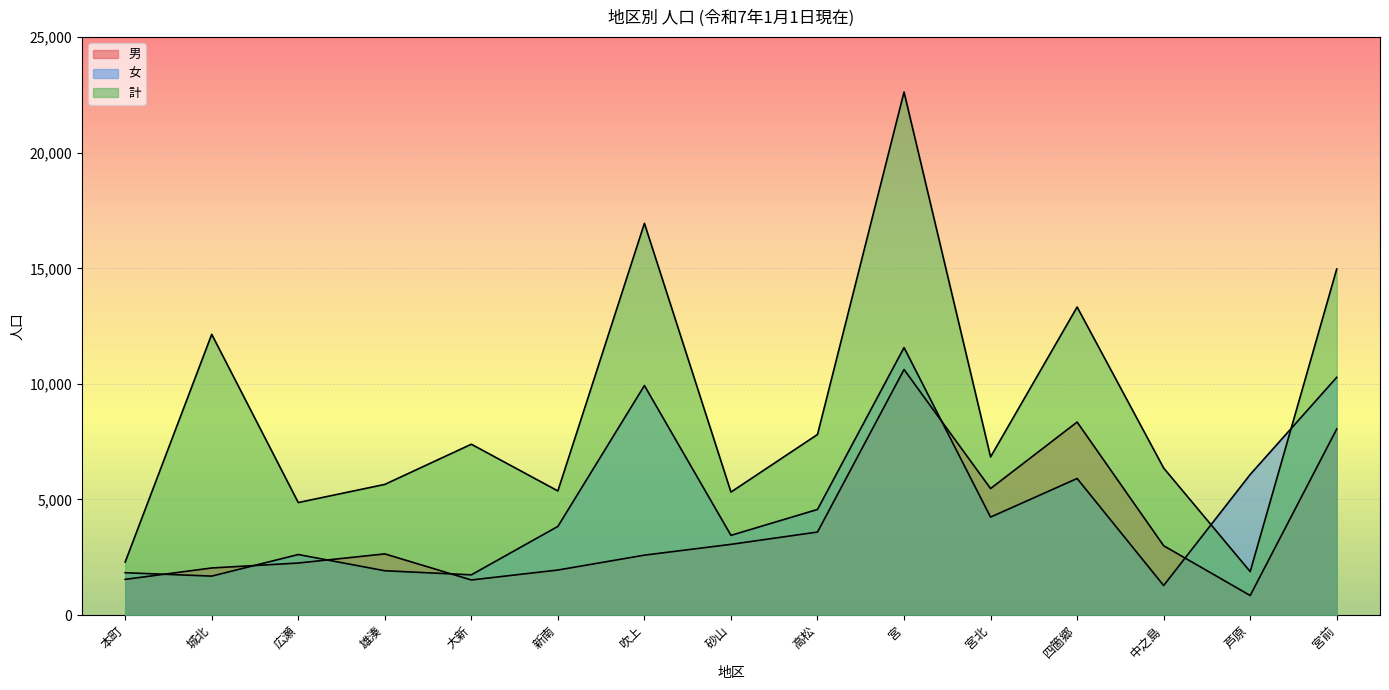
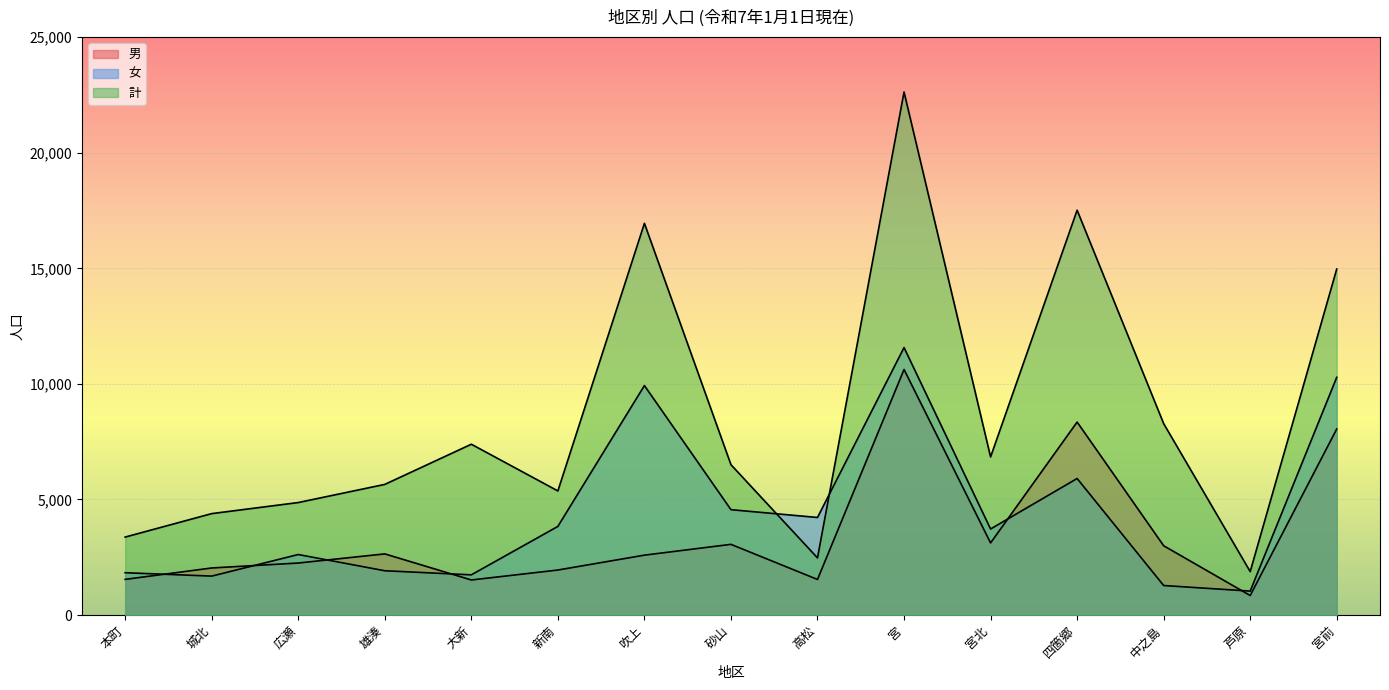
計, 本町: 2,300 -> 3,400
計, 城北: 12,100 -> 4,400
女, 砂山: 3,400 -> 4,600
計, 砂山: 5,300 -> 6,500
男, 高松: 3,600 -> 1,500
女, 高松: 4,600 -> 4,200
計, 高松: 7,800 -> 2,500
男, 宮北: 5,500 -> 3,100
女, 宮北: 4,200 -> 3,700
計, 四箇郷: 13,300 -> 17,500
計, 中之島: 6,400 -> 8,300
女, 芦原: 6,100 -> 1,000
